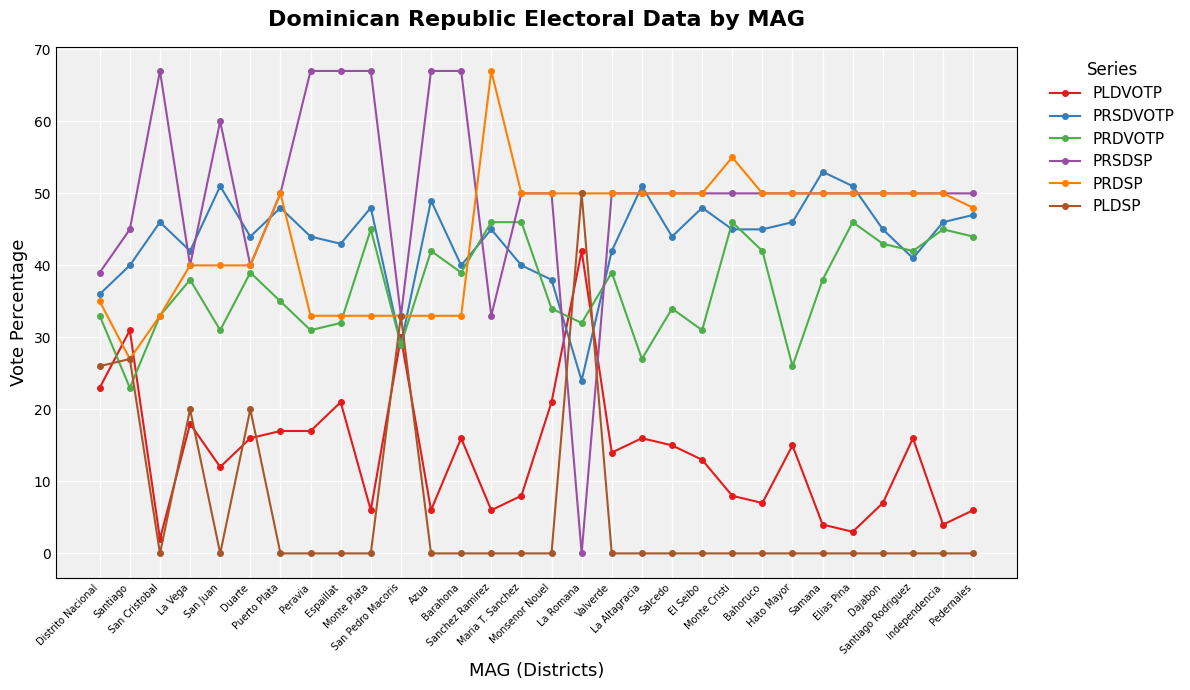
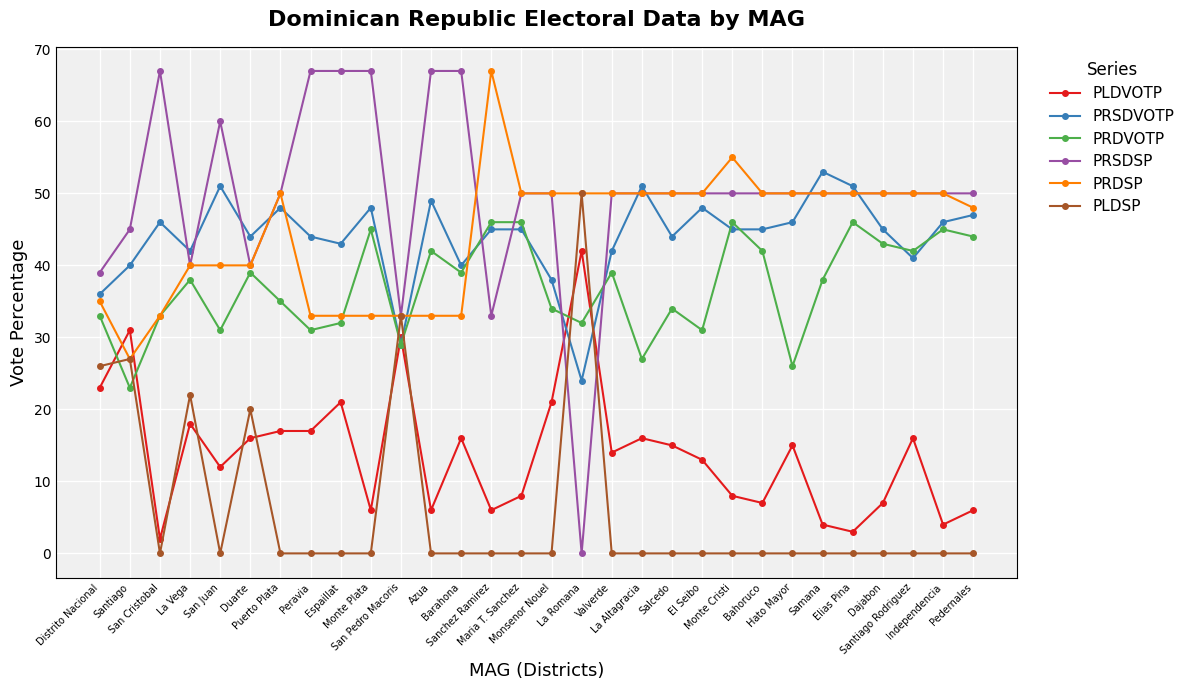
PLDSP, La Vega: 20 -> 22
PRSDVOTP, Maria T. Sanchez: 40 -> 45
